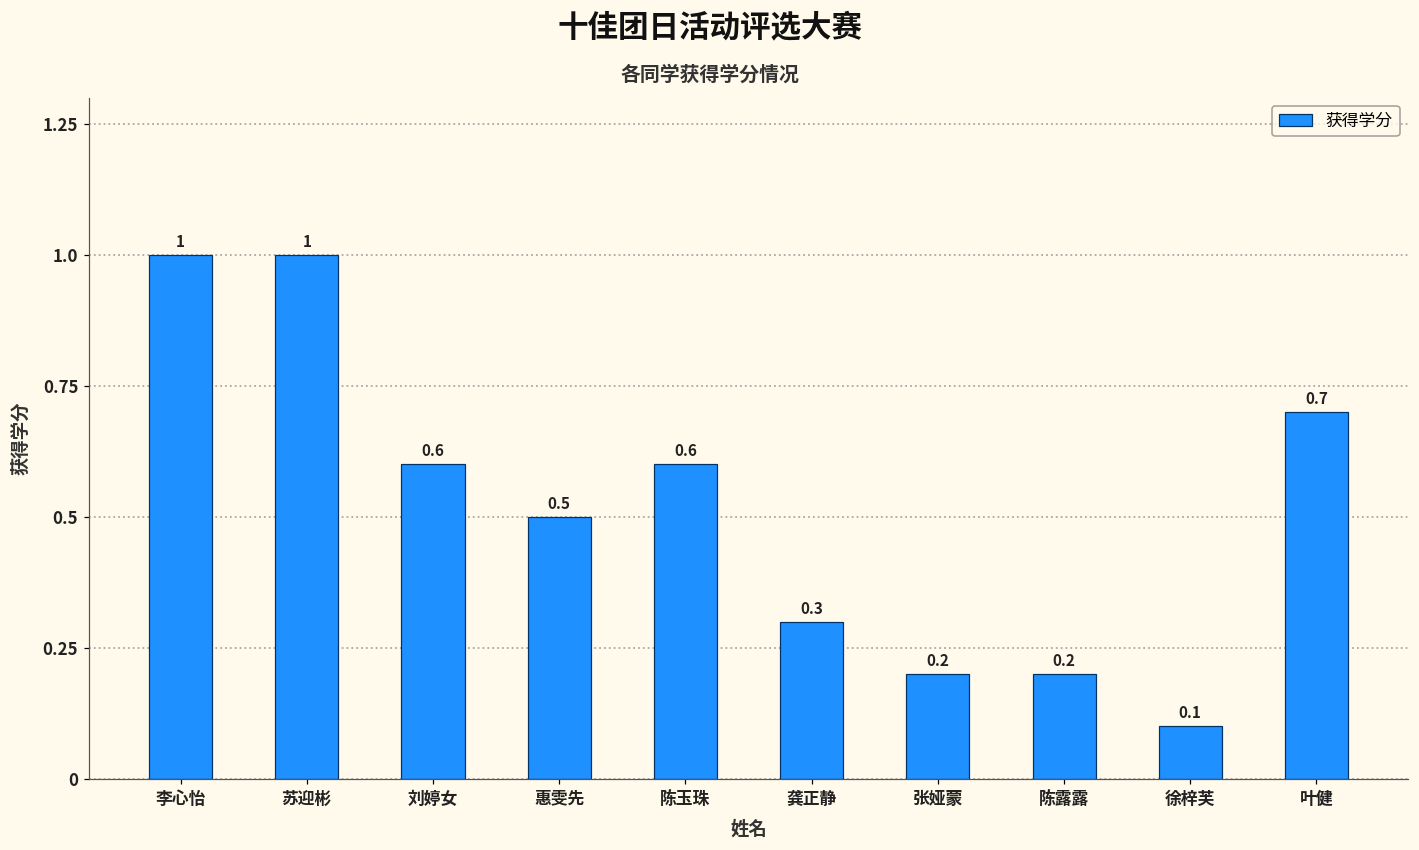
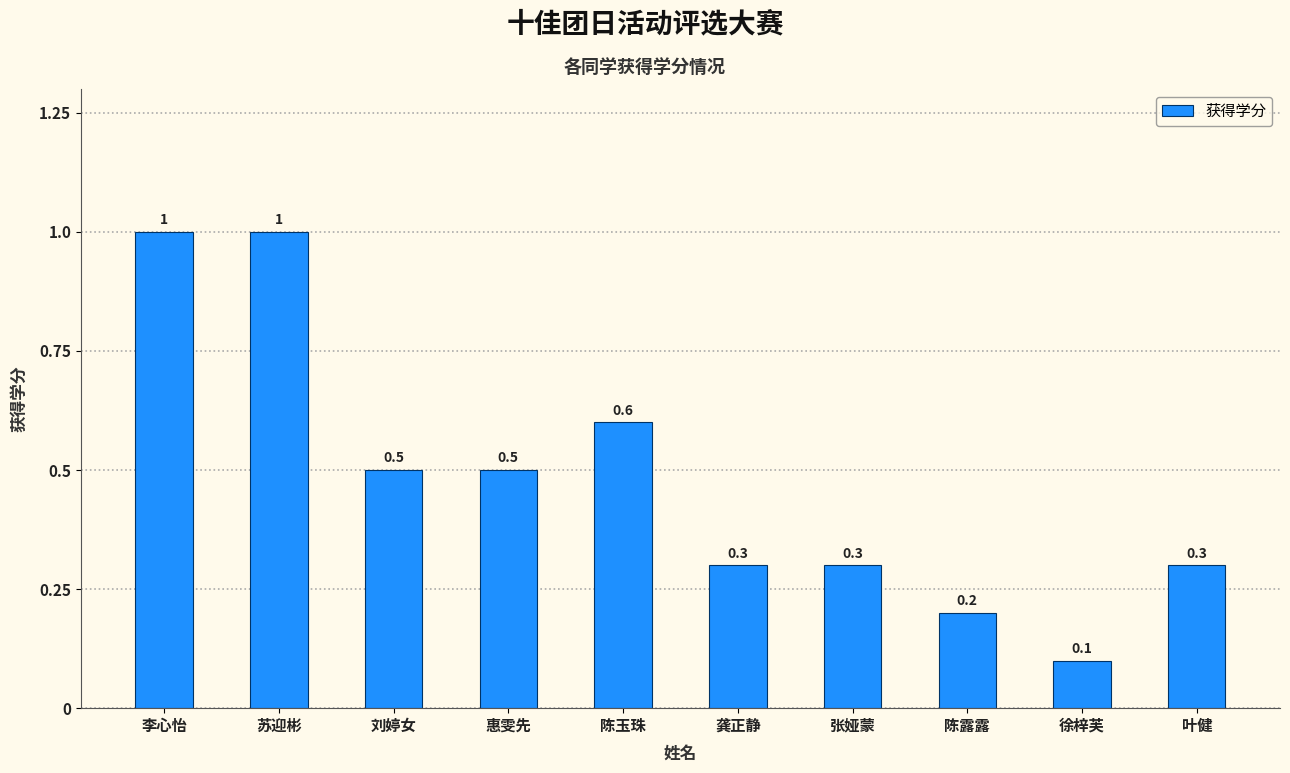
刘婷女: 0.6 -> 0.5
张娅蒙: 0.2 -> 0.3
叶健: 0.7 -> 0.3
